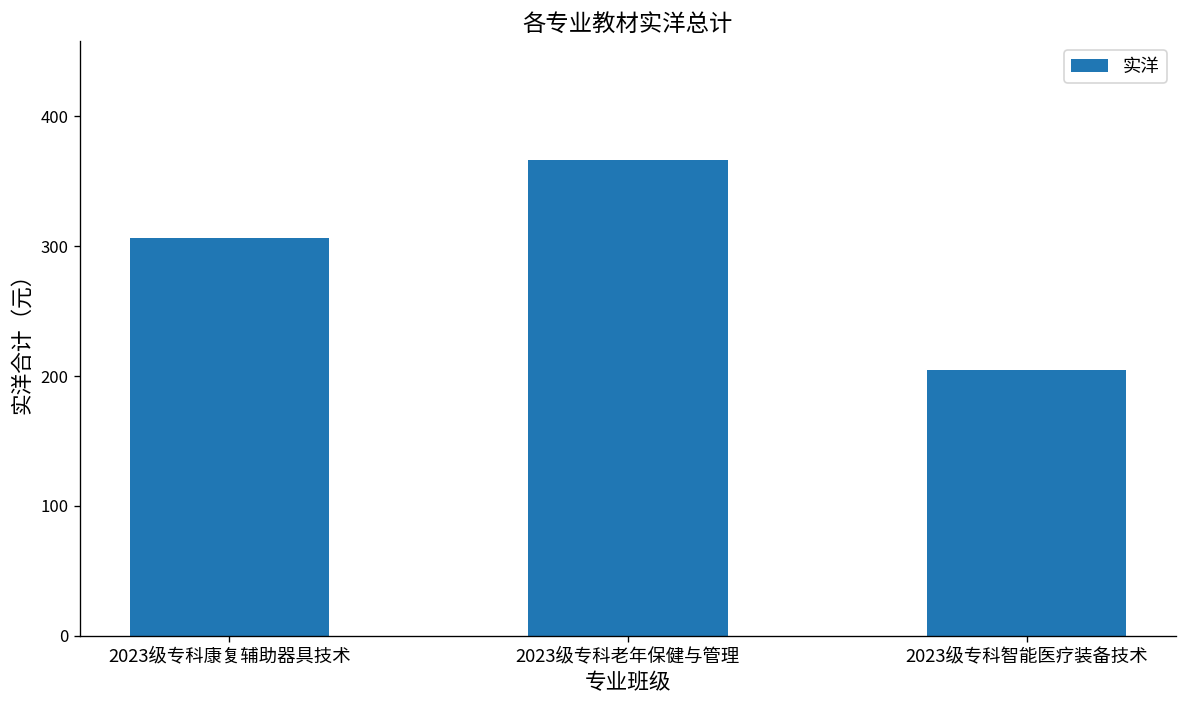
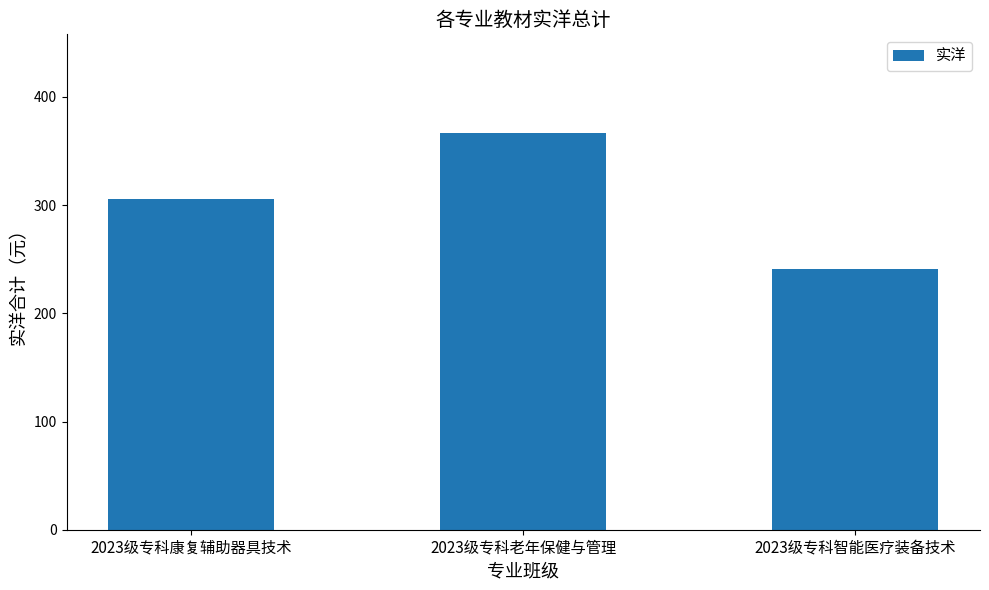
2023级专科智能医疗装备技术: 205 -> 241
